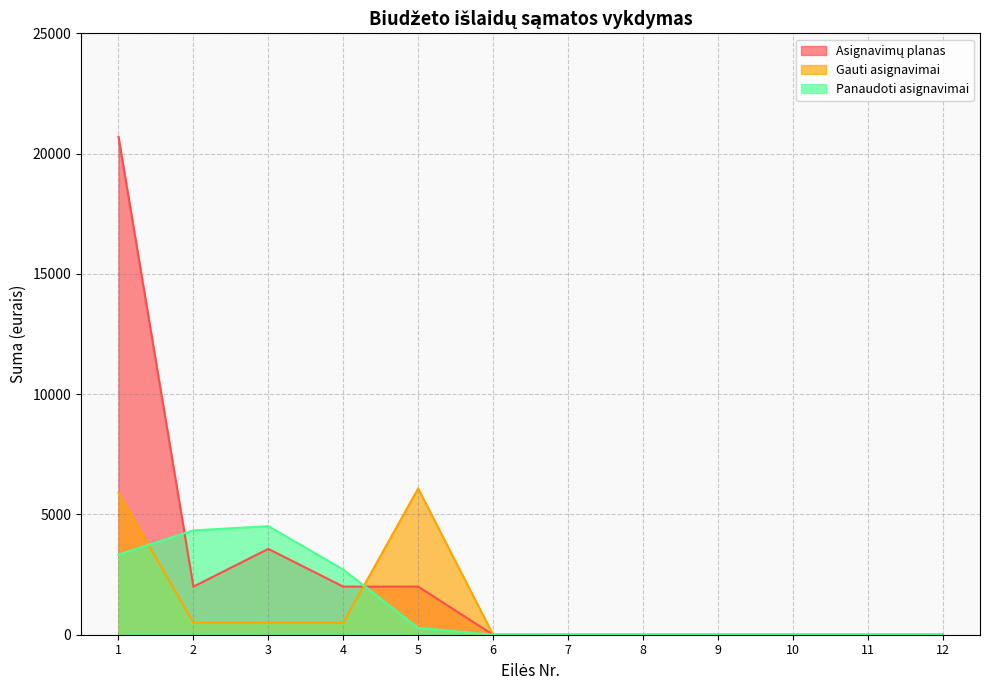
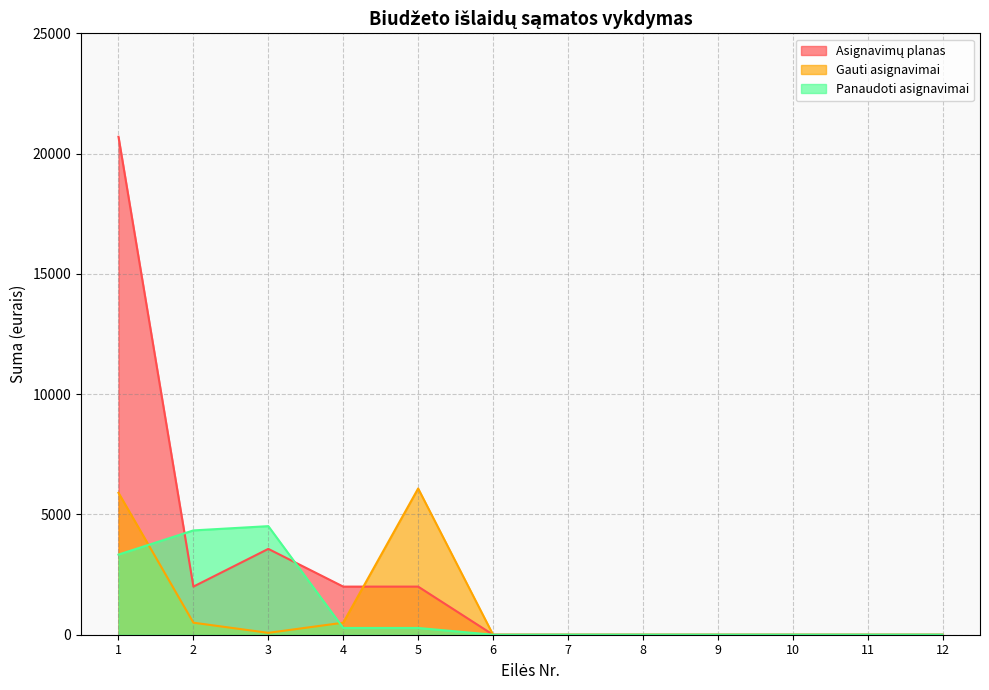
Gauti asignavimai, 3: 500 -> 100
Panaudoti asignavimai, 4: 2700 -> 300
